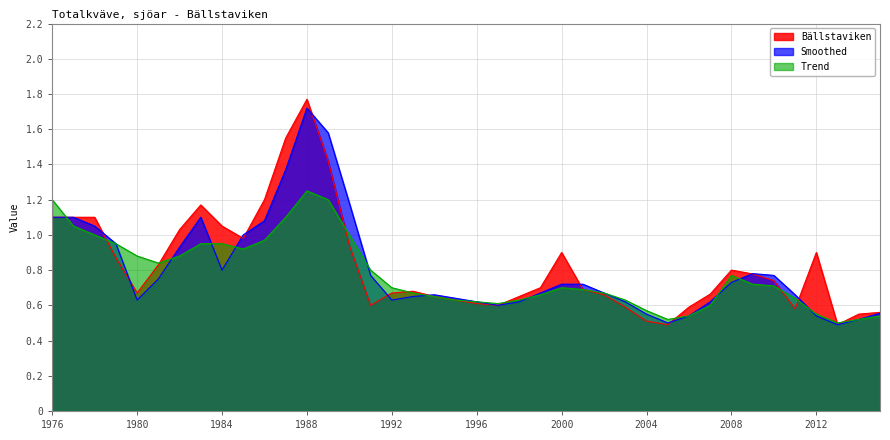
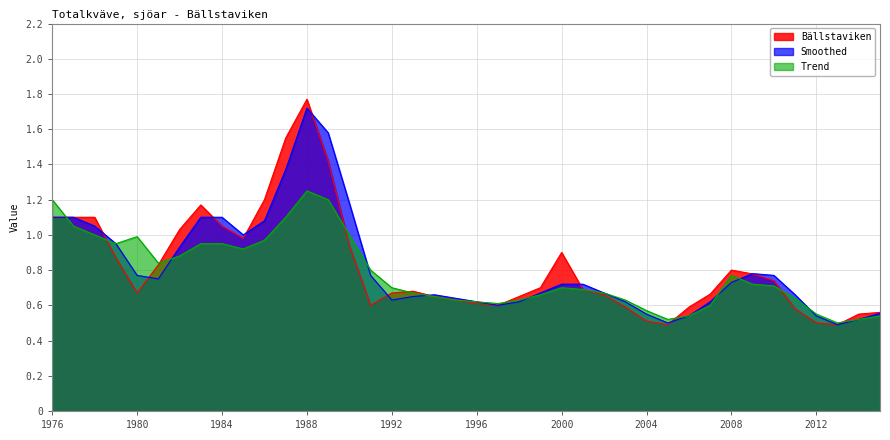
Smoothed, 1980: 0.63 -> 0.77
Trend, 1980: 0.88 -> 0.99
Smoothed, 1984: 0.8 -> 1.1
Bällstaviken, 2012: 0.9 -> 0.5
